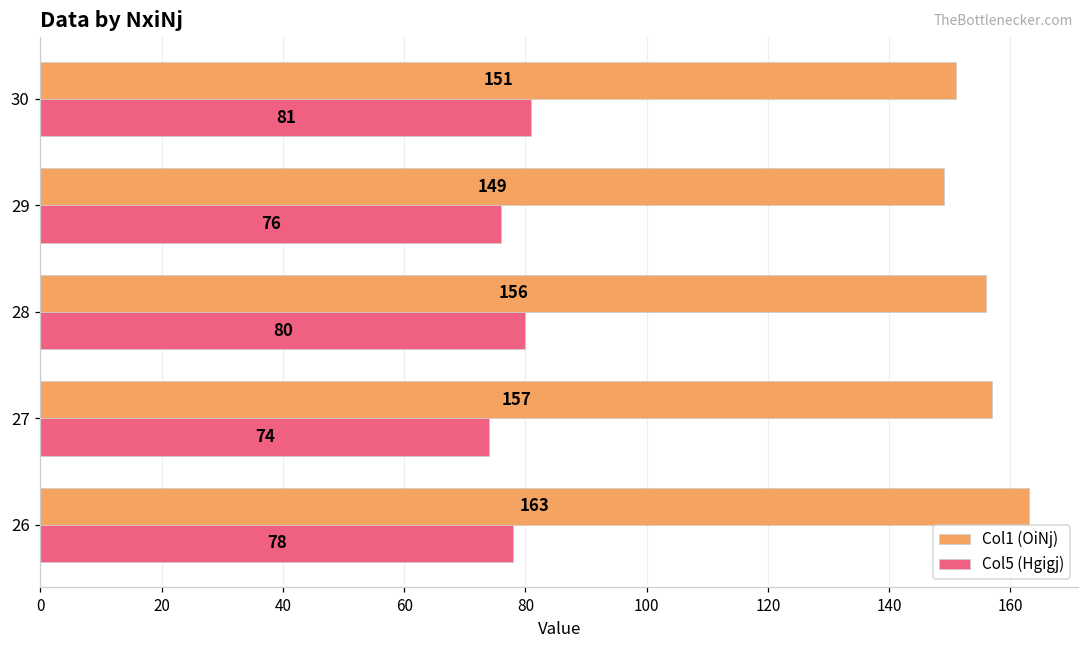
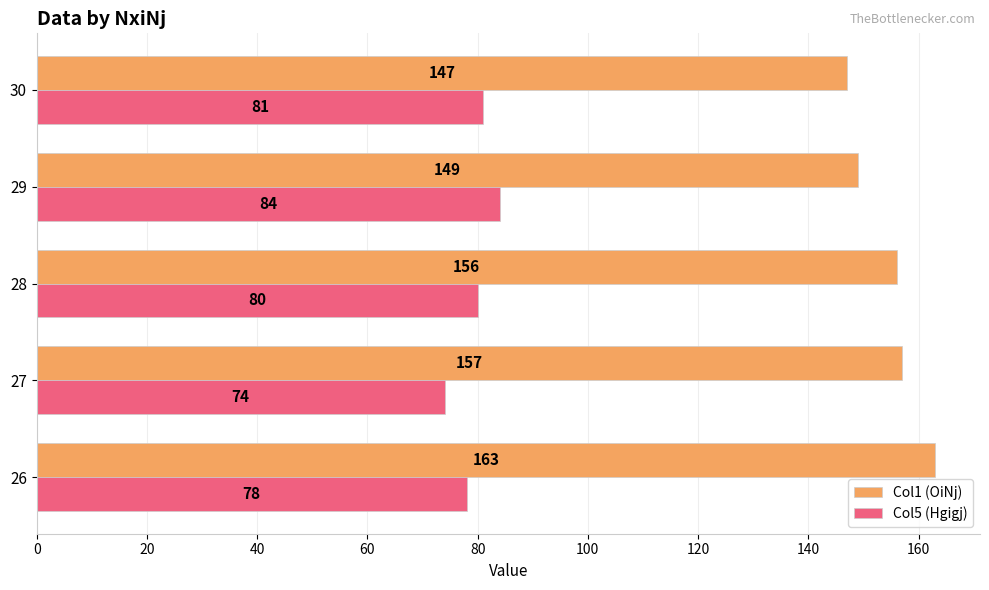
Col1 (OiNj), 30: 151 -> 147
Col5 (Hgigj), 29: 76 -> 84
